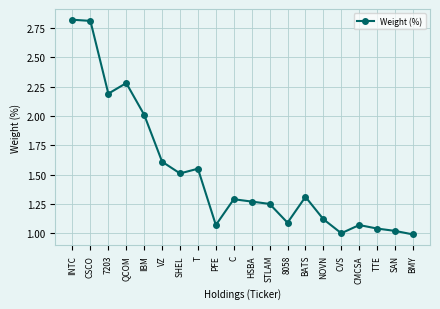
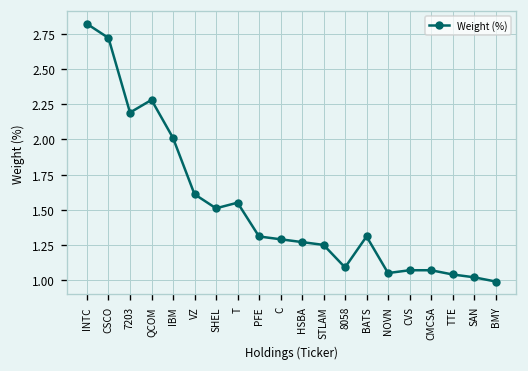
CSCO: 2.81 -> 2.72
PFE: 1.07 -> 1.31
NOVN: 1.12 -> 1.05
CVS: 1.00 -> 1.07
